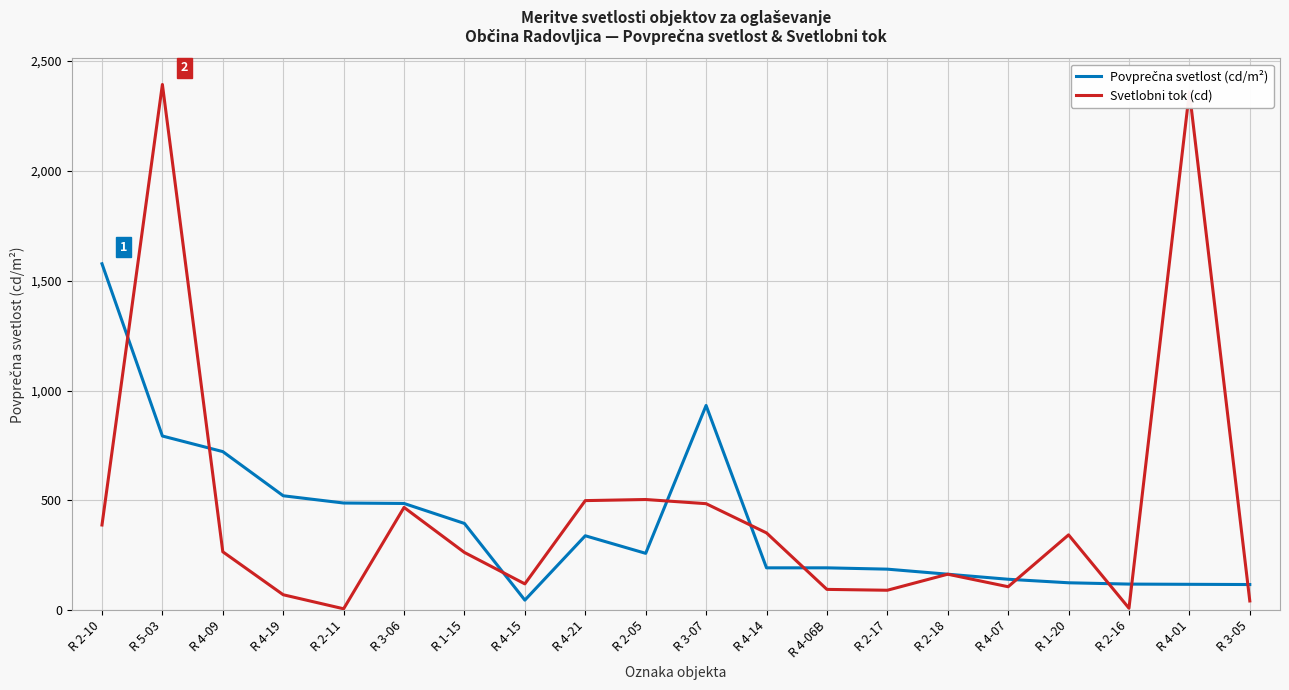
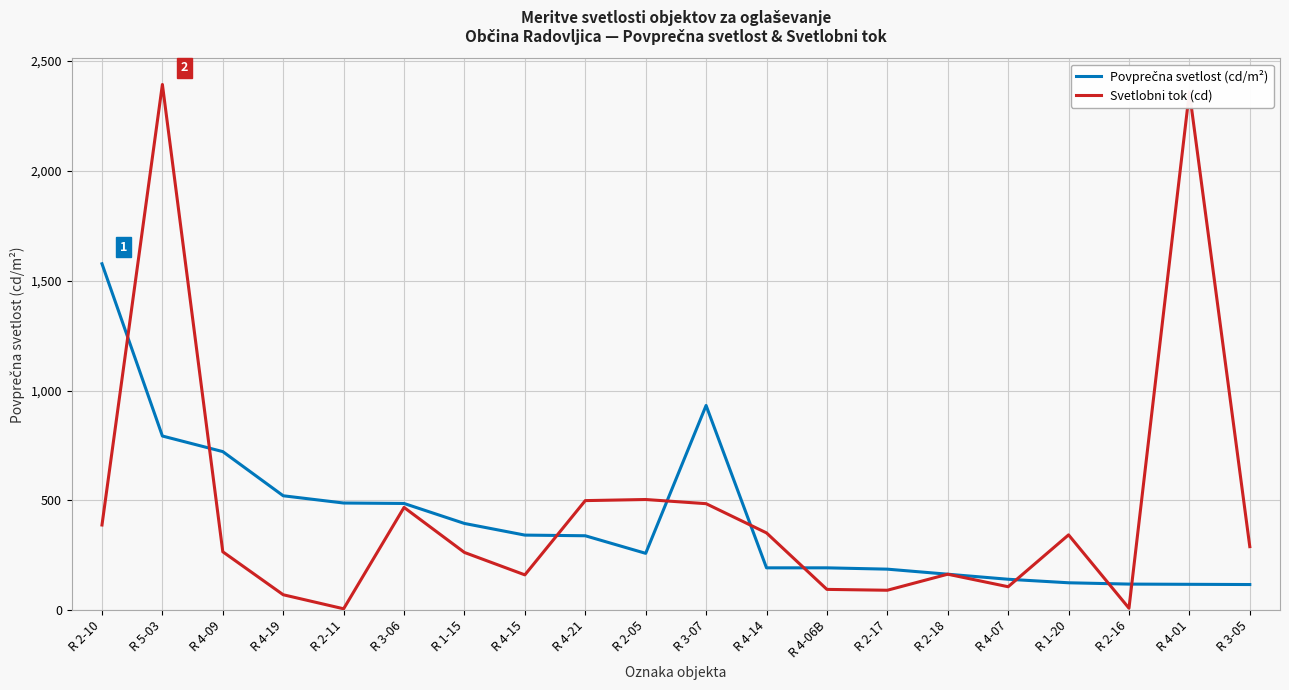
Povprečna svetlost (cd/m²), R 4-15: 50 -> 340
Svetlobni tok (cd), R 4-15: 120 -> 160
Svetlobni tok (cd), R 3-05: 40 -> 290
